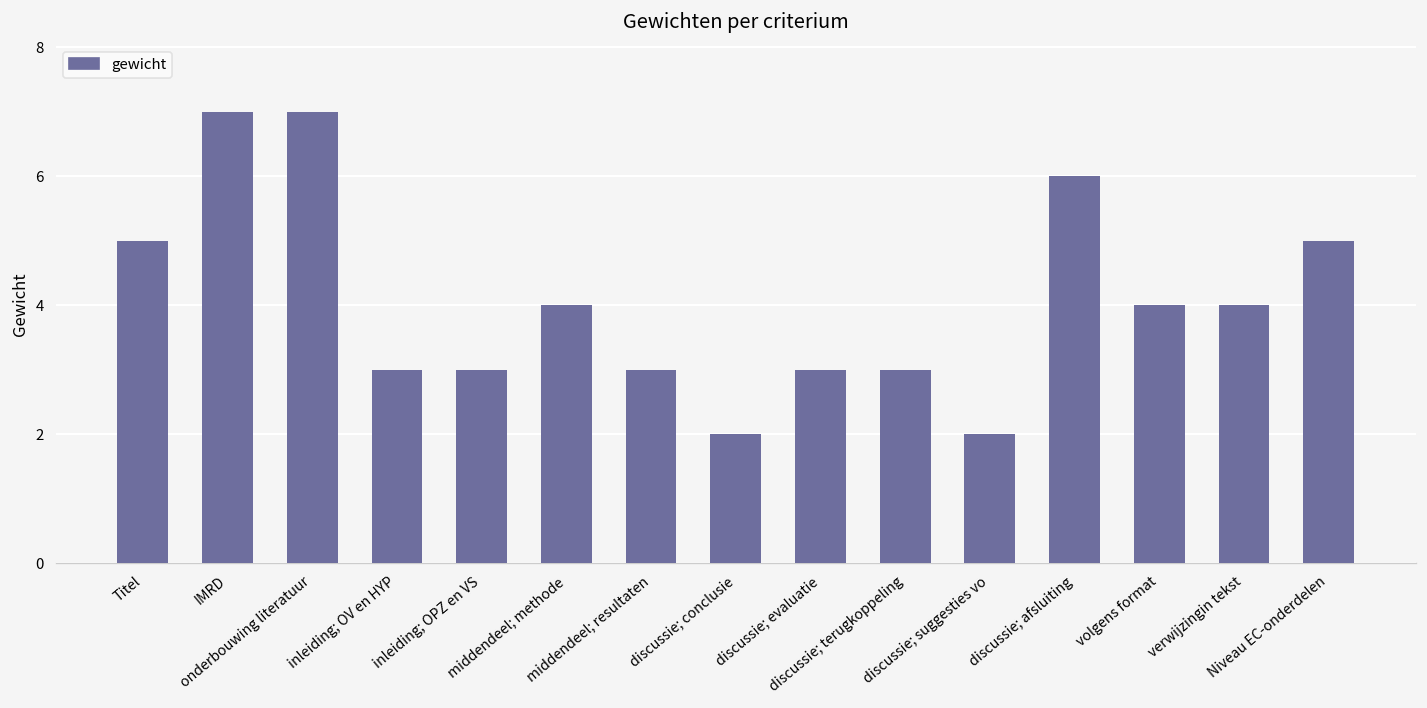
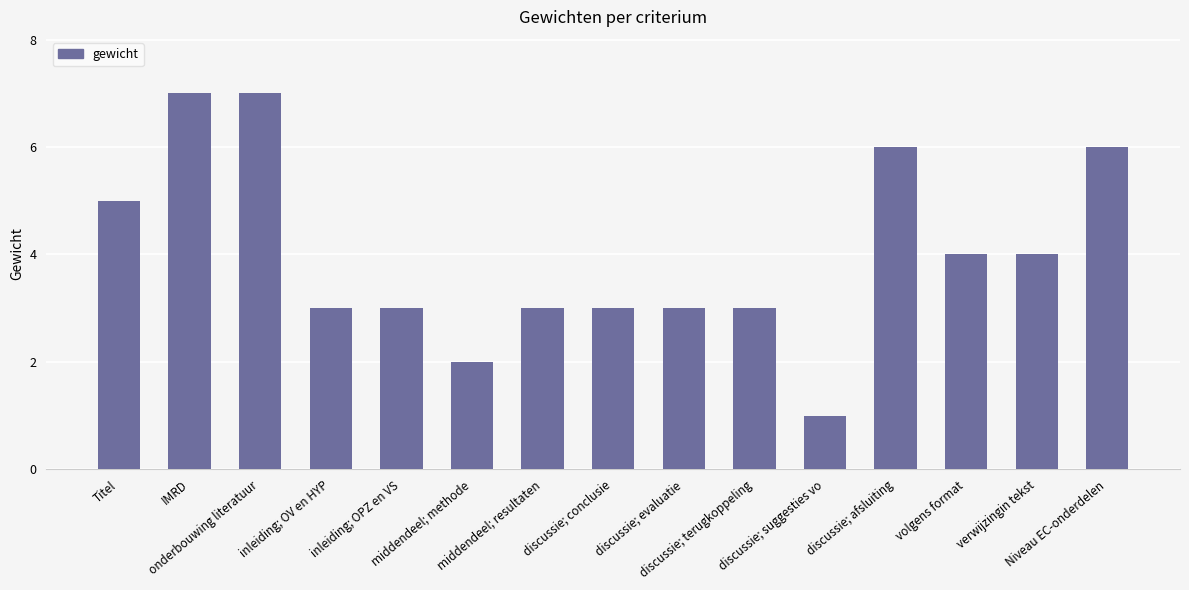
middendeel; methode: 4 -> 2
discussie; conclusie: 2 -> 3
discussie; suggesties vo: 2 -> 1
Niveau EC-onderdelen: 5 -> 6
